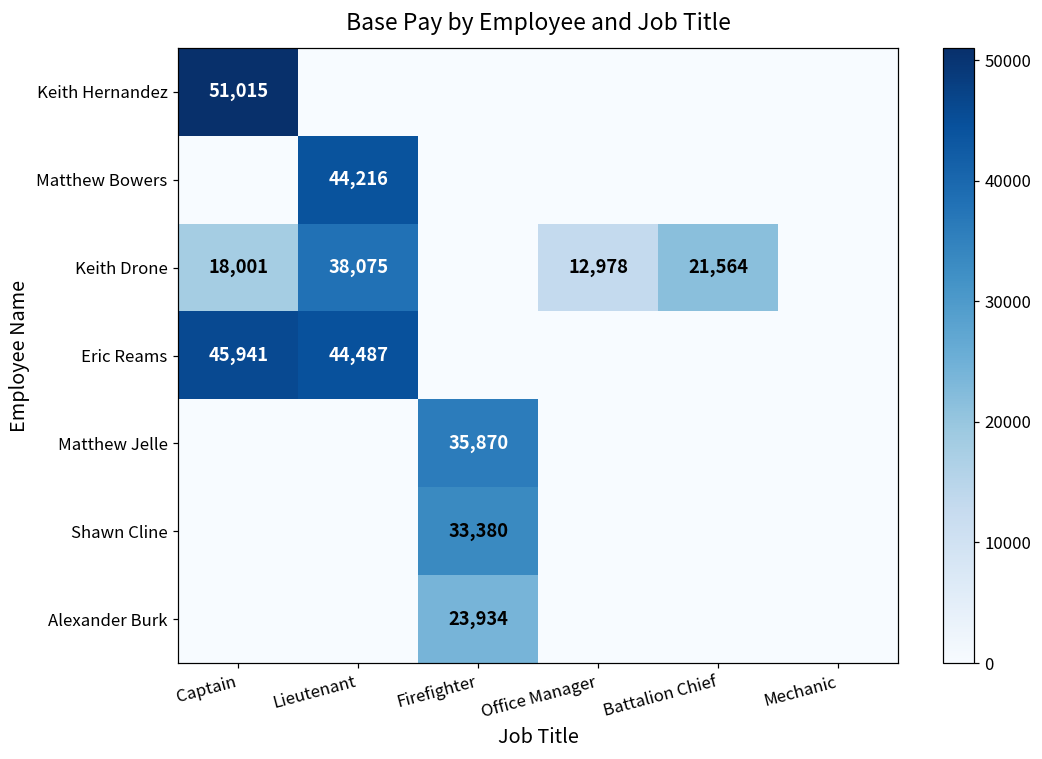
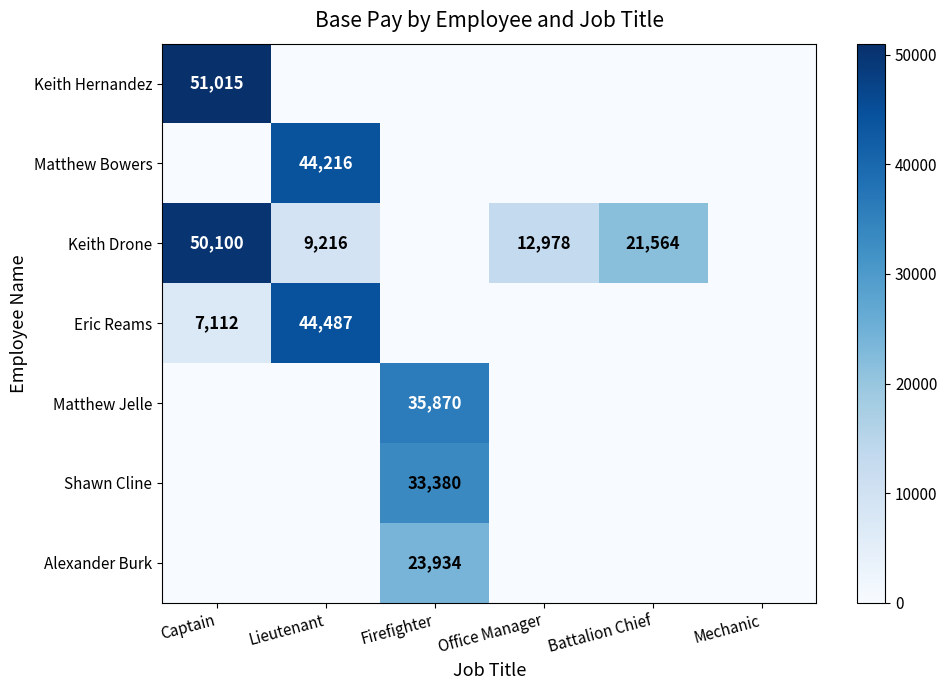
Keith Drone, Captain: 18,001 -> 50,100
Keith Drone, Lieutenant: 38,075 -> 9,216
Eric Reams, Captain: 45,941 -> 7,112
